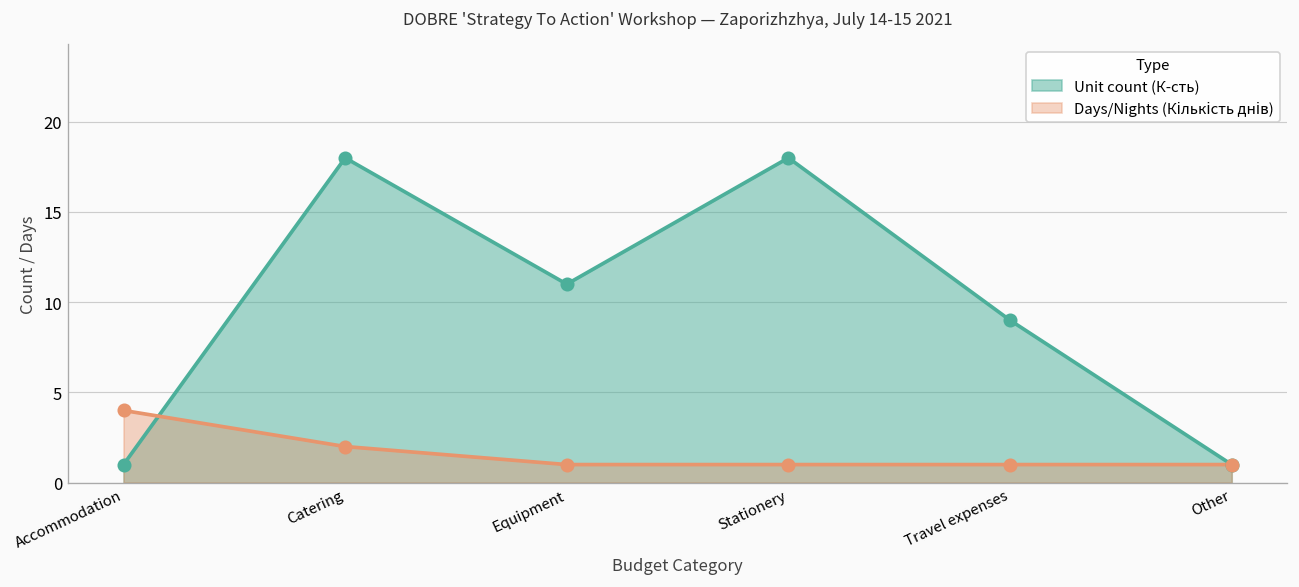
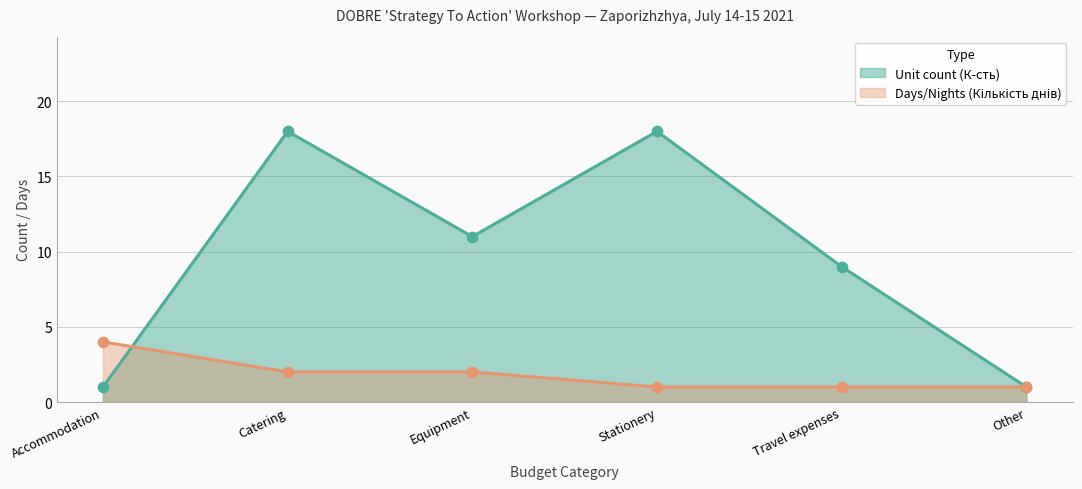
Days/Nights (Кількість днів), Equipment: 1 -> 2
